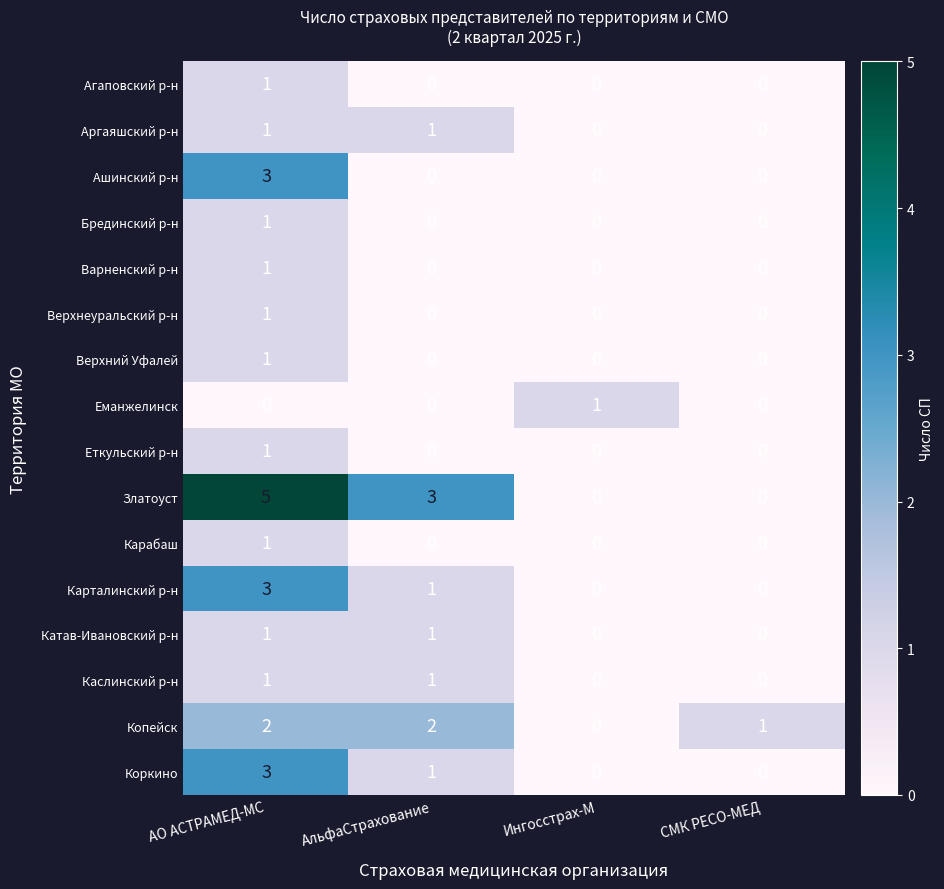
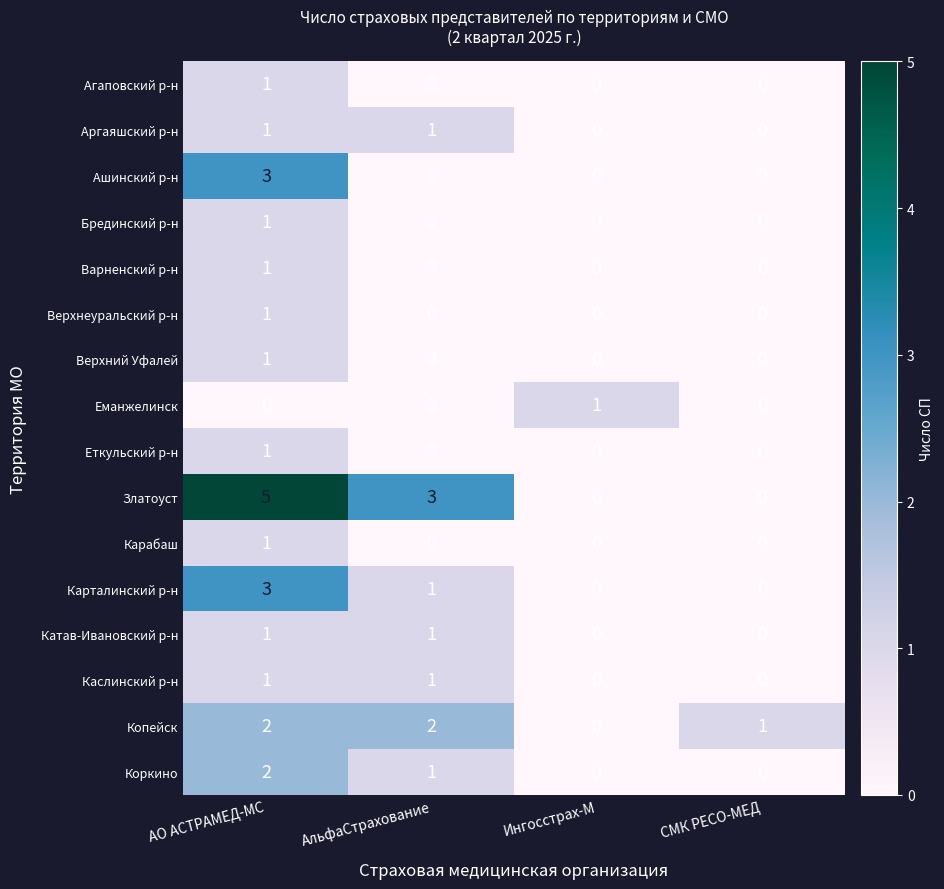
Коркино, АО АСТРАМЕД-МС: 3 -> 2
